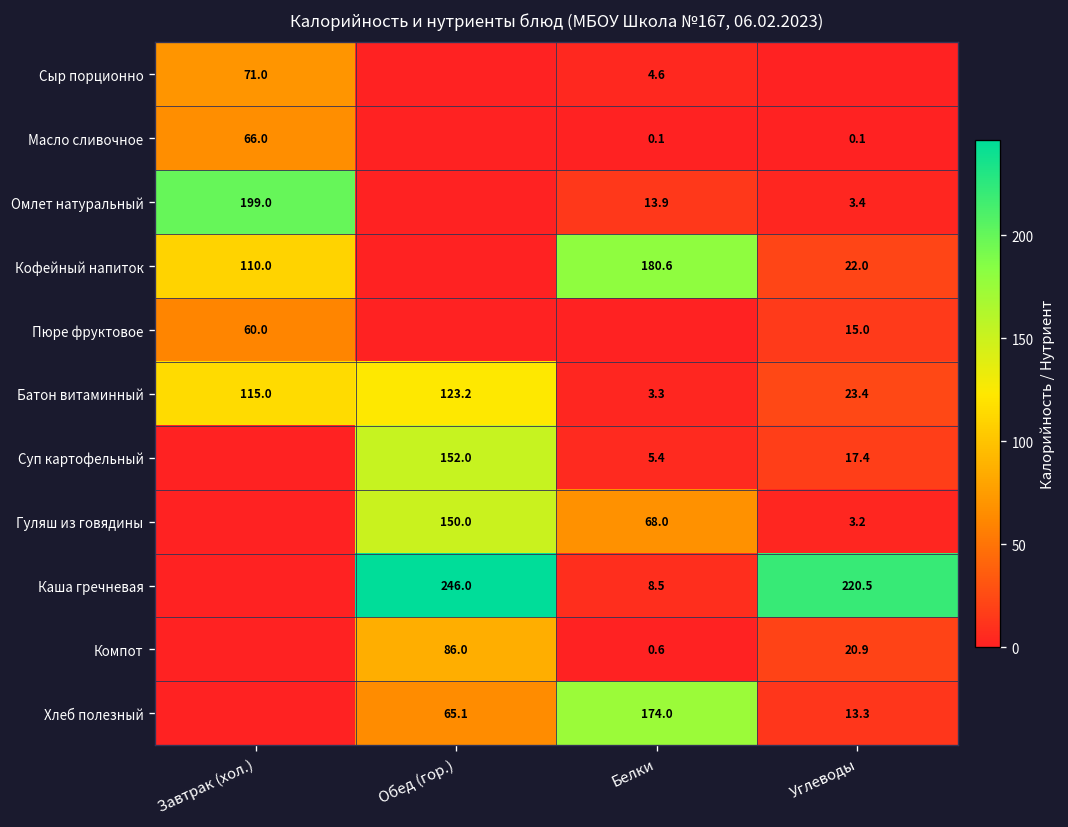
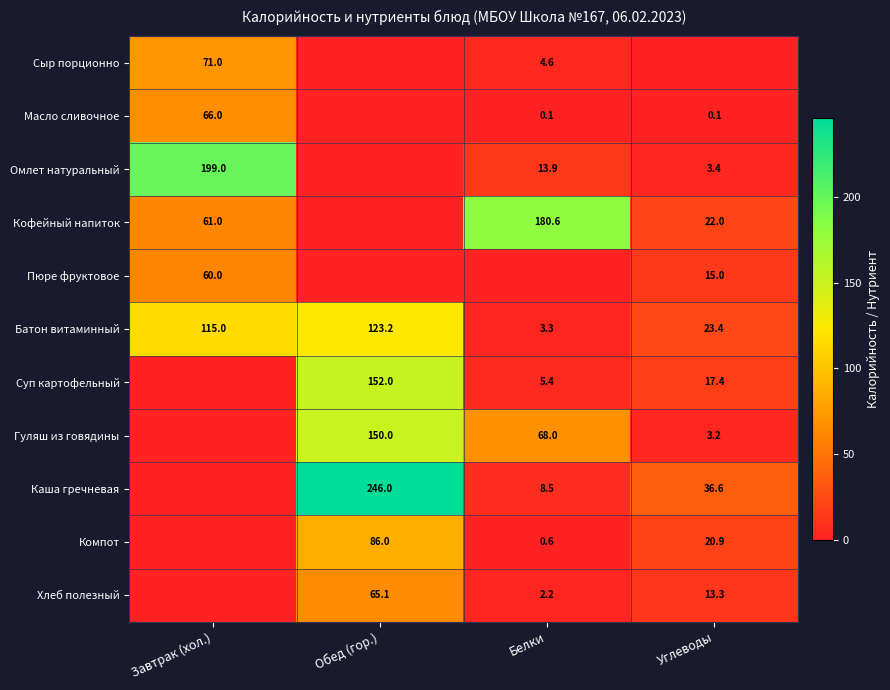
Кофейный напиток, Завтрак (хол.): 110.0 -> 61.0
Каша гречневая, Углеводы: 220.5 -> 36.6
Хлеб полезный, Белки: 174.0 -> 2.2
